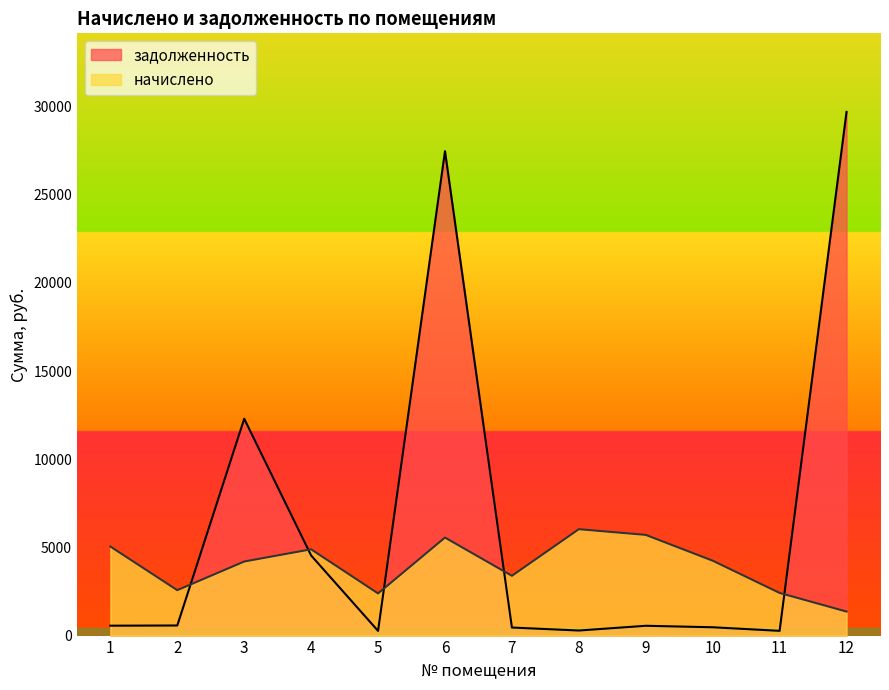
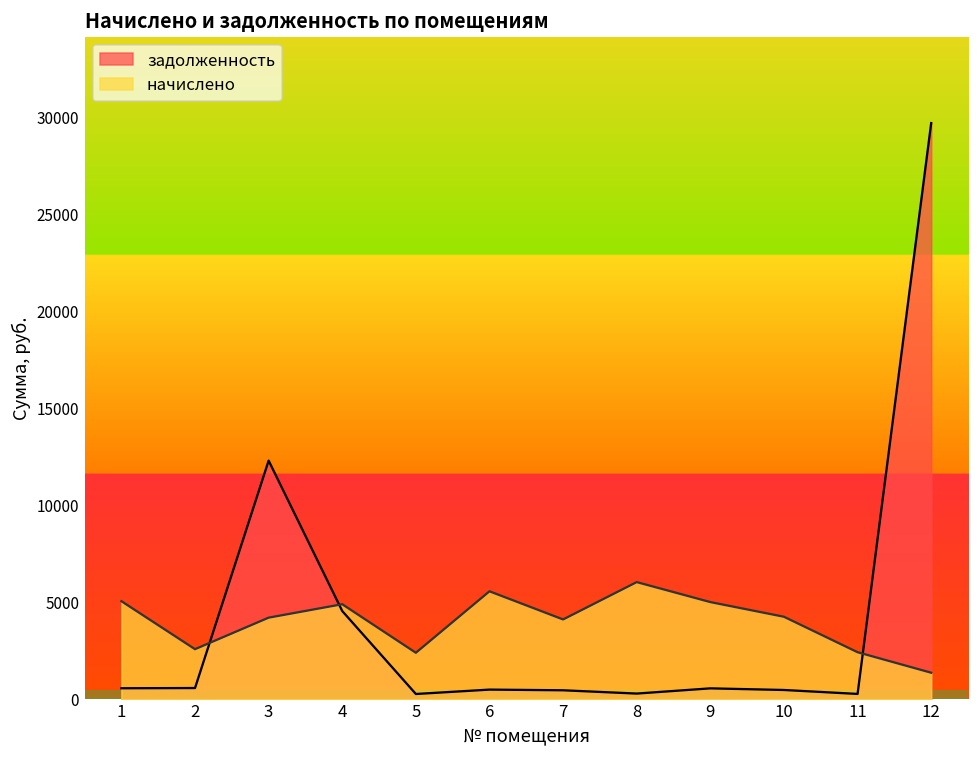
задолженность, 6: 27500 -> 500
начислено, 7: 3400 -> 4100
начислено, 9: 5700 -> 5000
